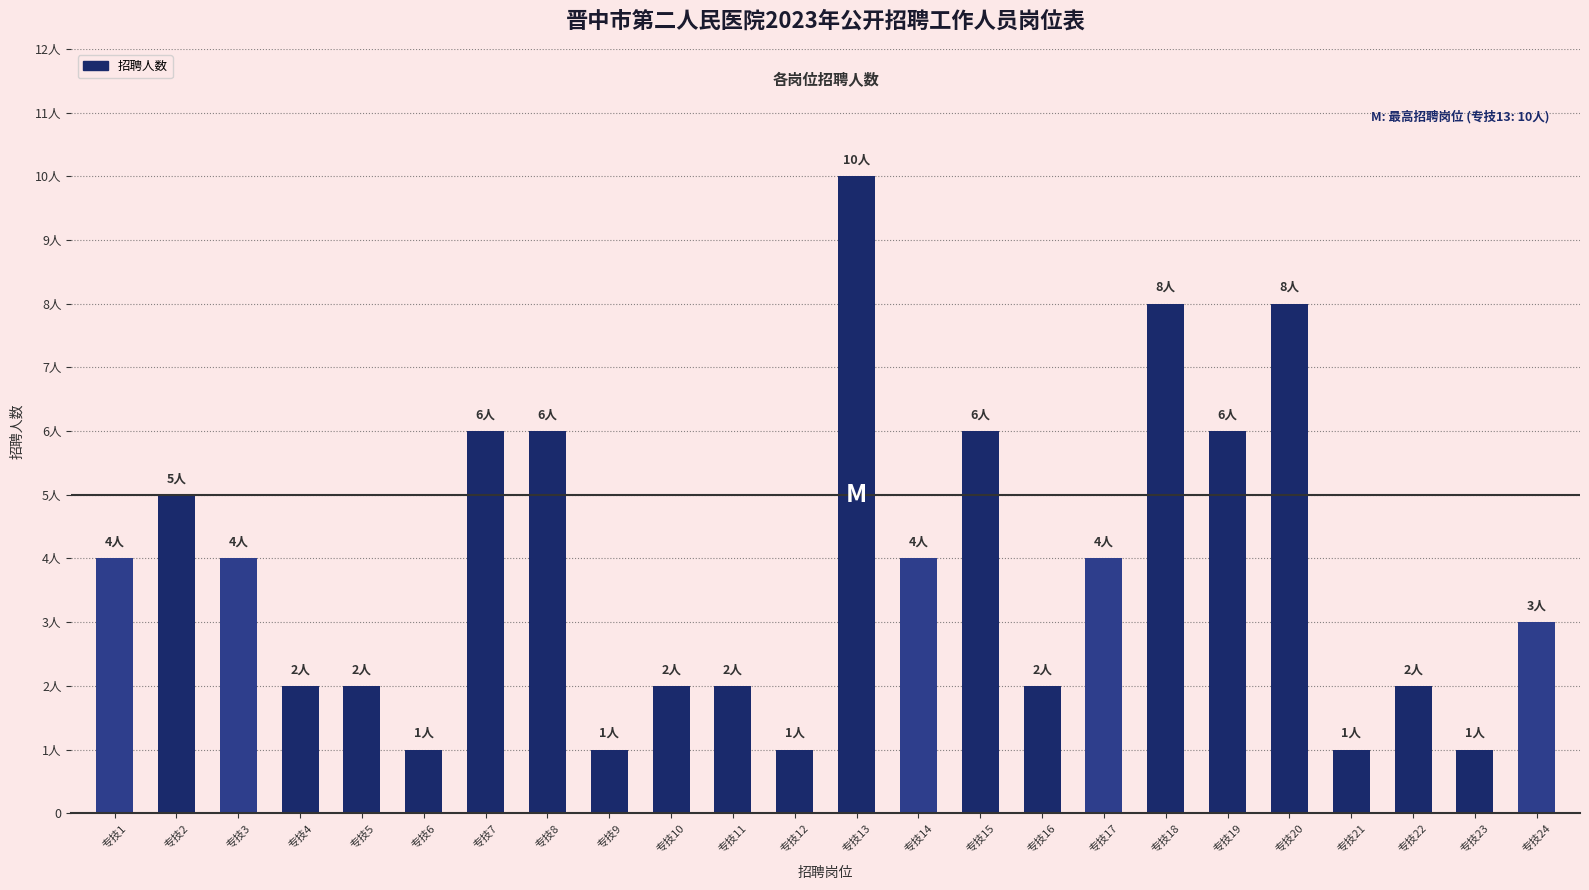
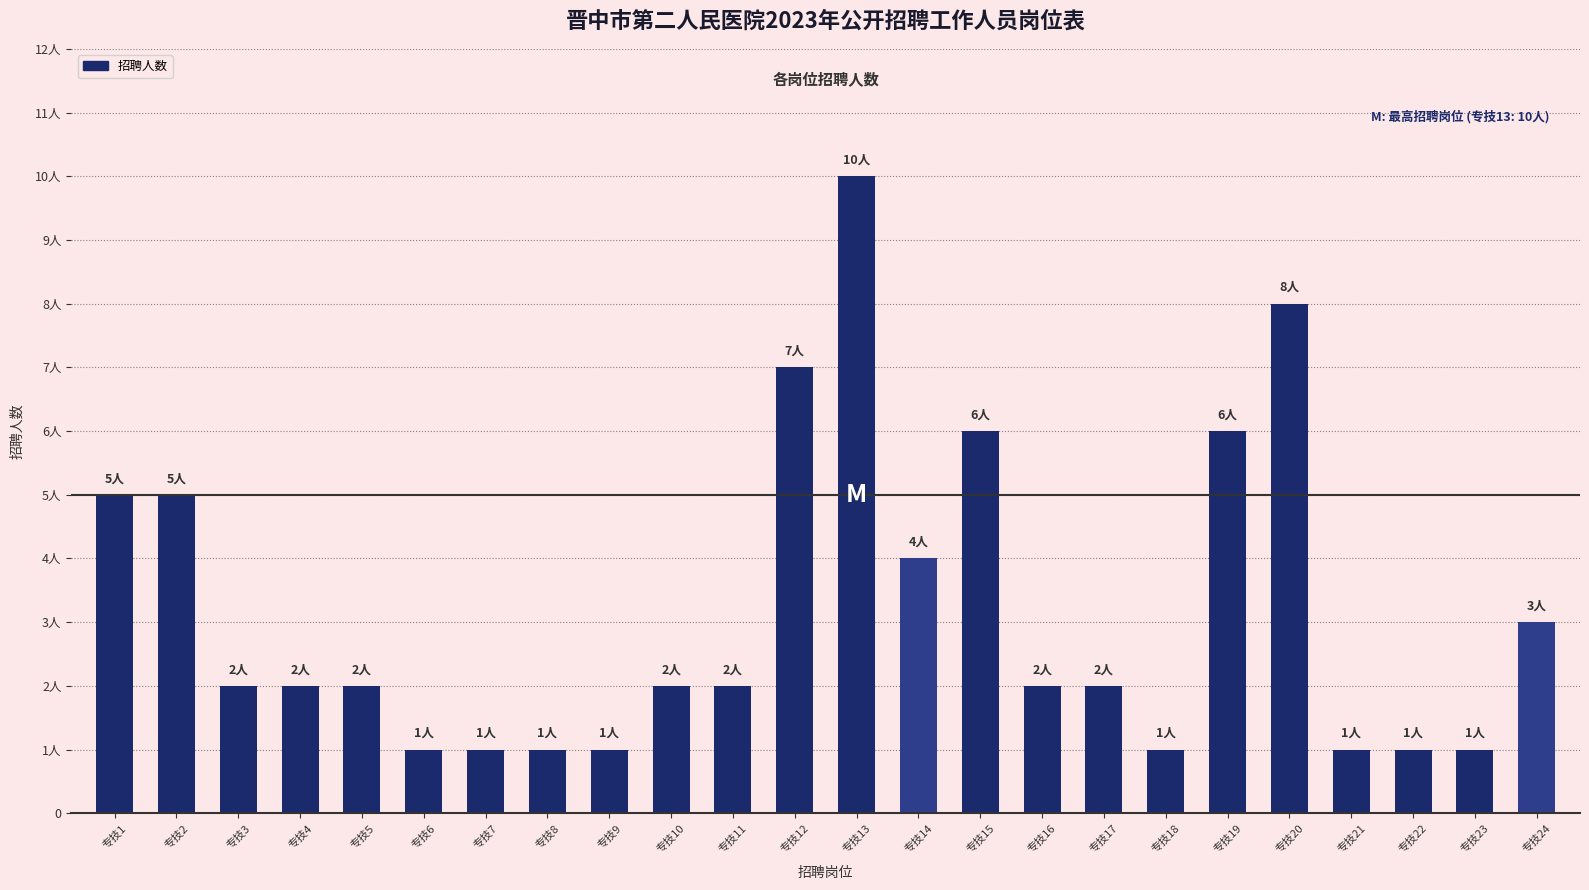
专技1: 4人 -> 5人
专技3: 4人 -> 2人
专技7: 6人 -> 1人
专技8: 6人 -> 1人
专技12: 1人 -> 7人
专技17: 4人 -> 2人
专技18: 8人 -> 1人
专技22: 2人 -> 1人
